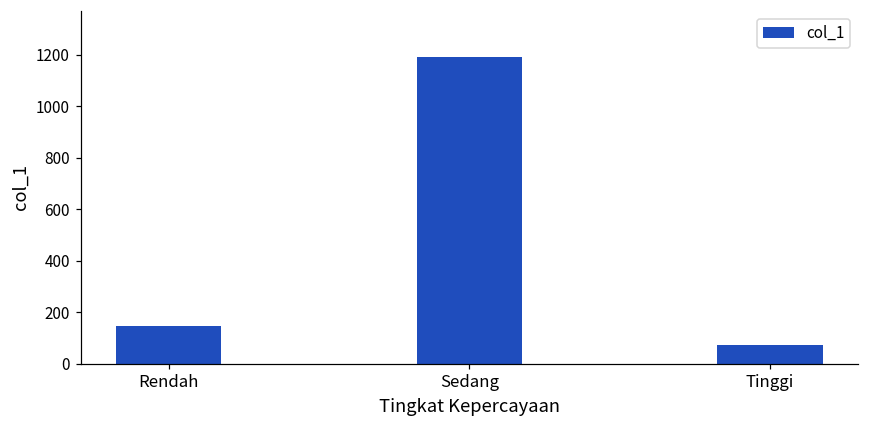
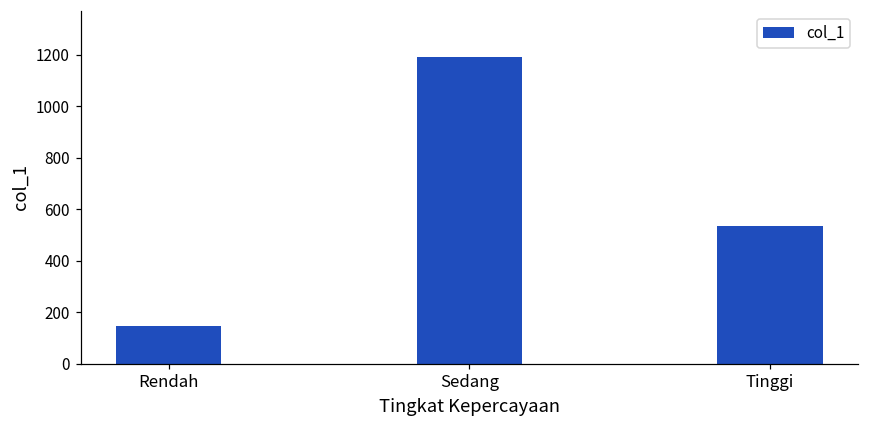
Tinggi: 70 -> 530
